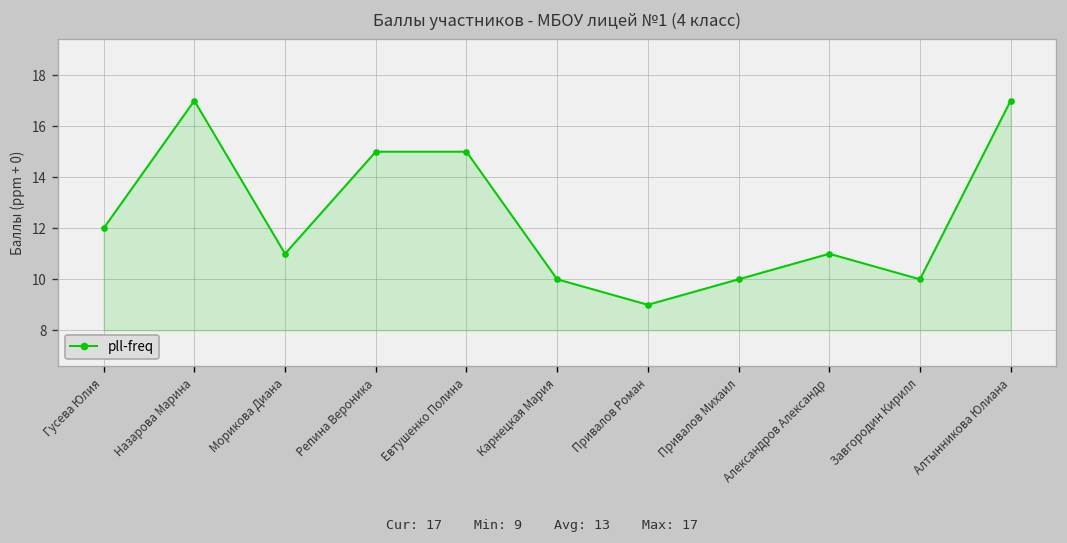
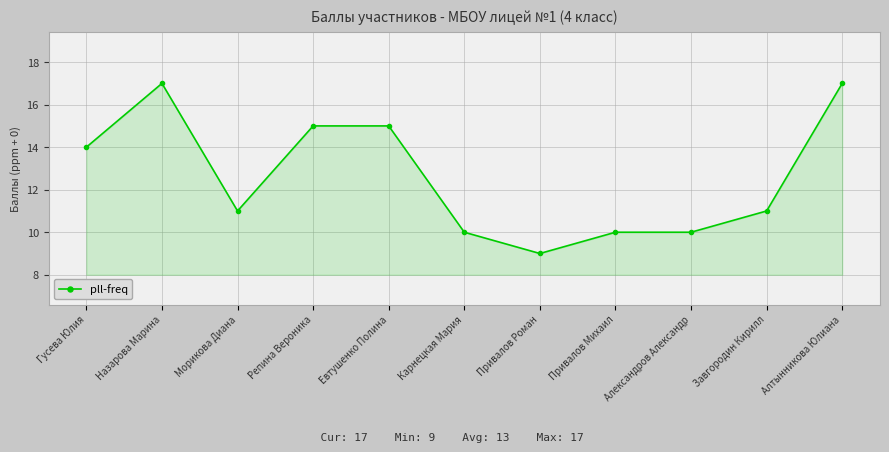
Гусева Юлия: 12 -> 14
Александров Александр: 11 -> 10
Завгородин Кирилл: 10 -> 11
